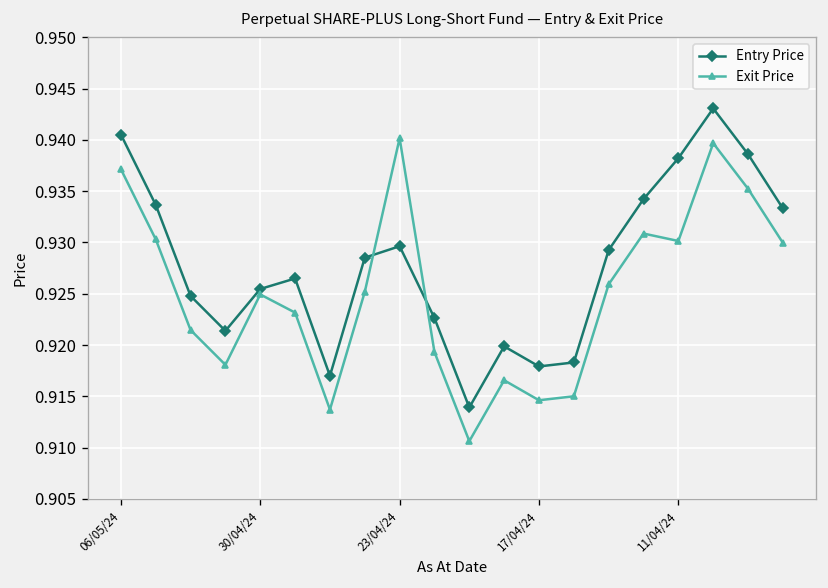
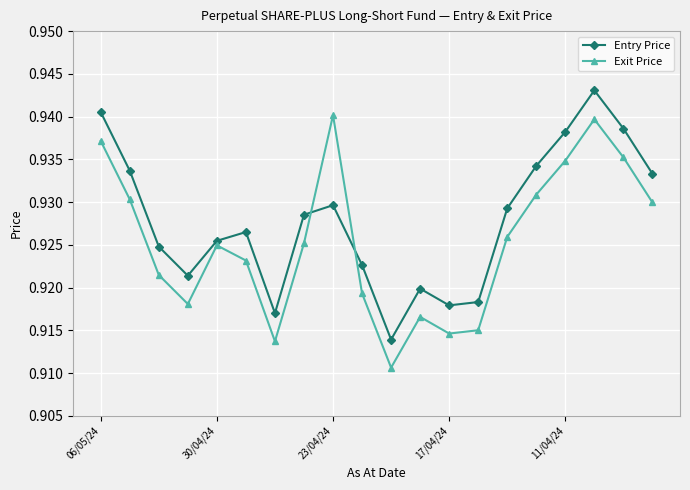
Exit Price, 11/04/24: 0.930 -> 0.935
